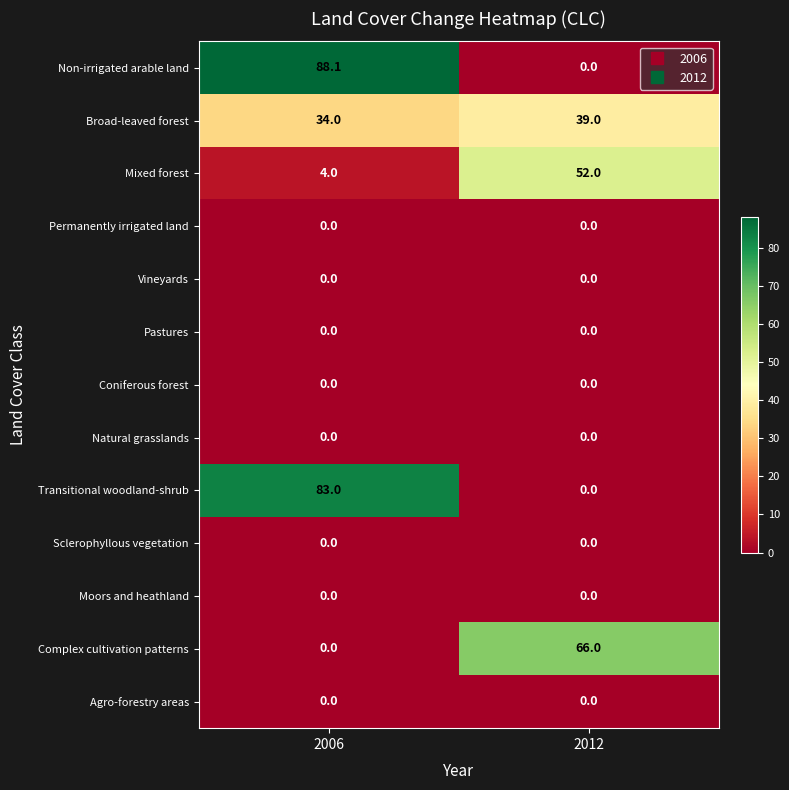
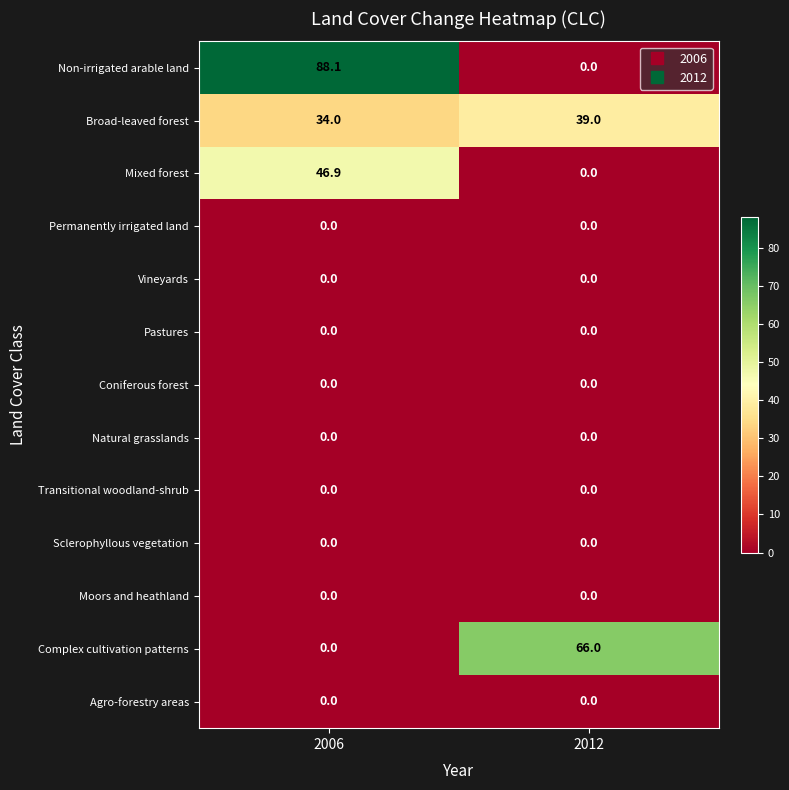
Mixed forest, 2006: 4.0 -> 46.9
Mixed forest, 2012: 52.0 -> 0.0
Transitional woodland-shrub, 2006: 83.0 -> 0.0
